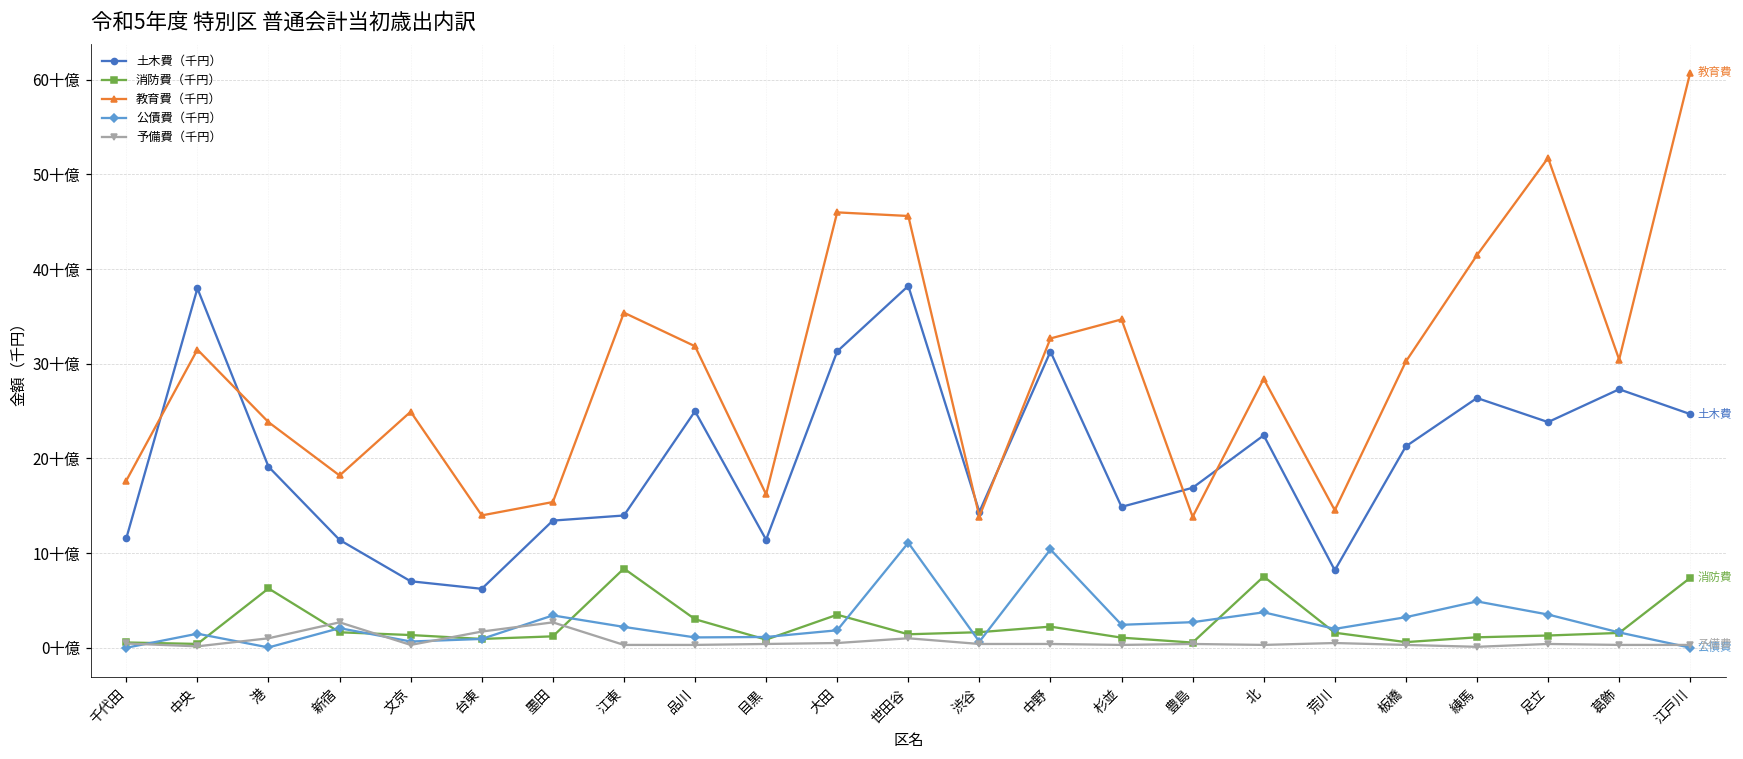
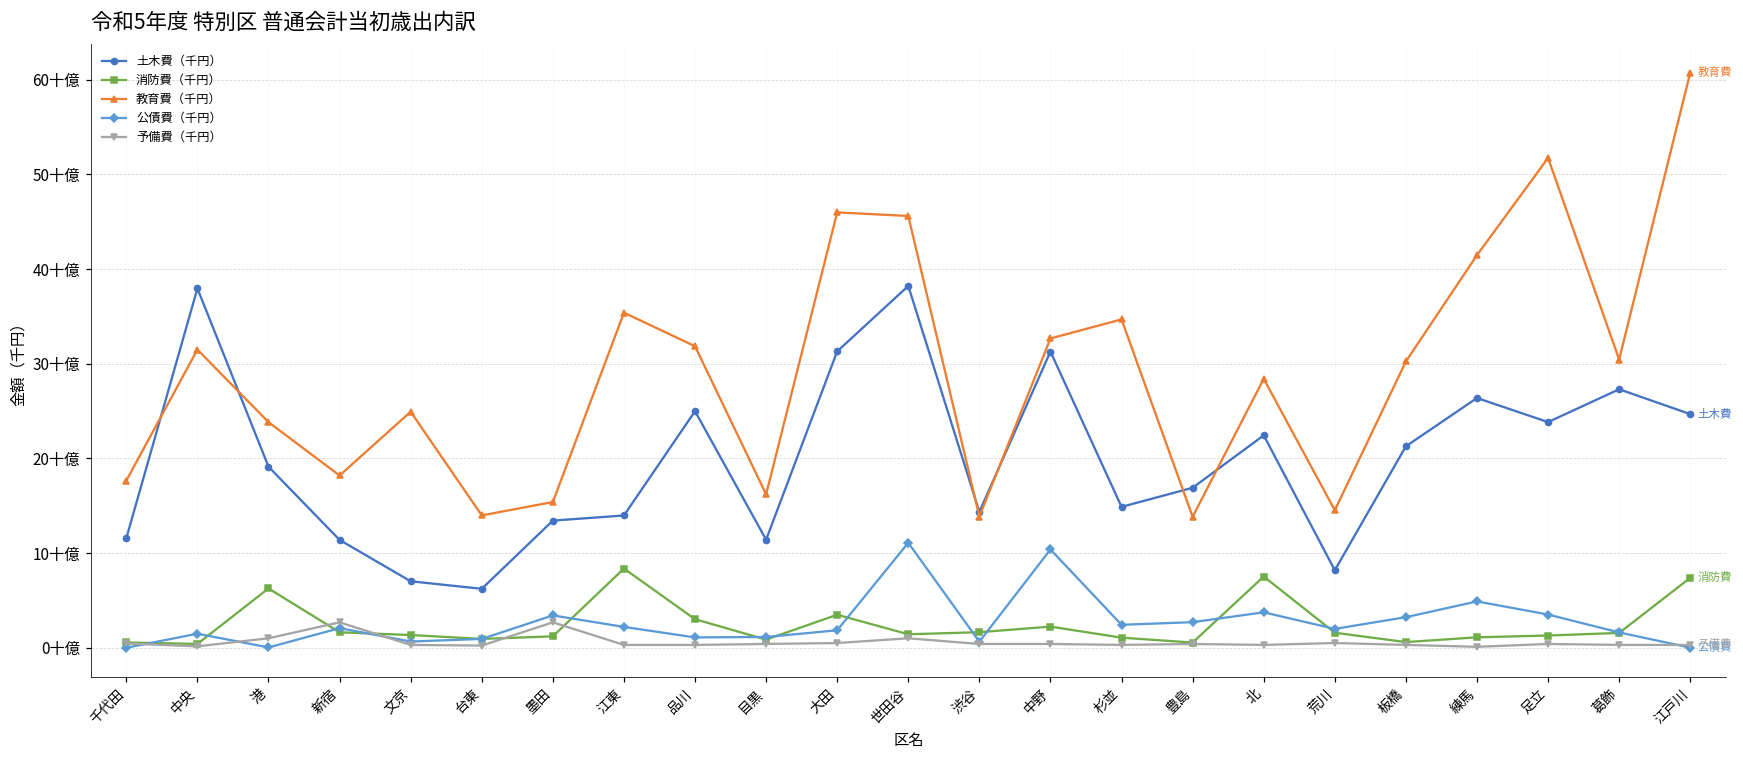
予備費（千円）, 台東: 2十億 -> 0十億
